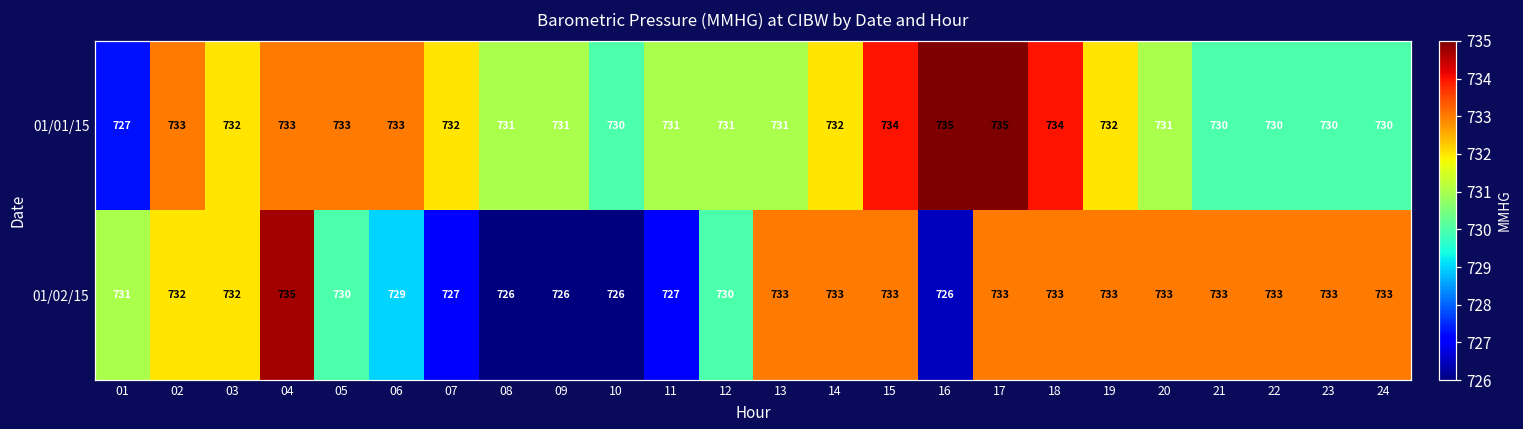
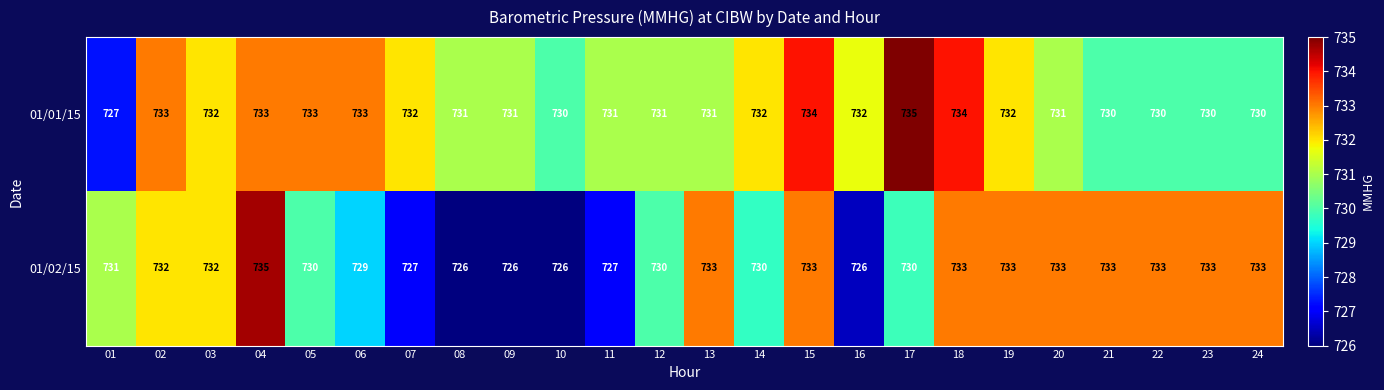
01/01/15, 16: 735 -> 732
01/02/15, 14: 733 -> 730
01/02/15, 17: 733 -> 730
